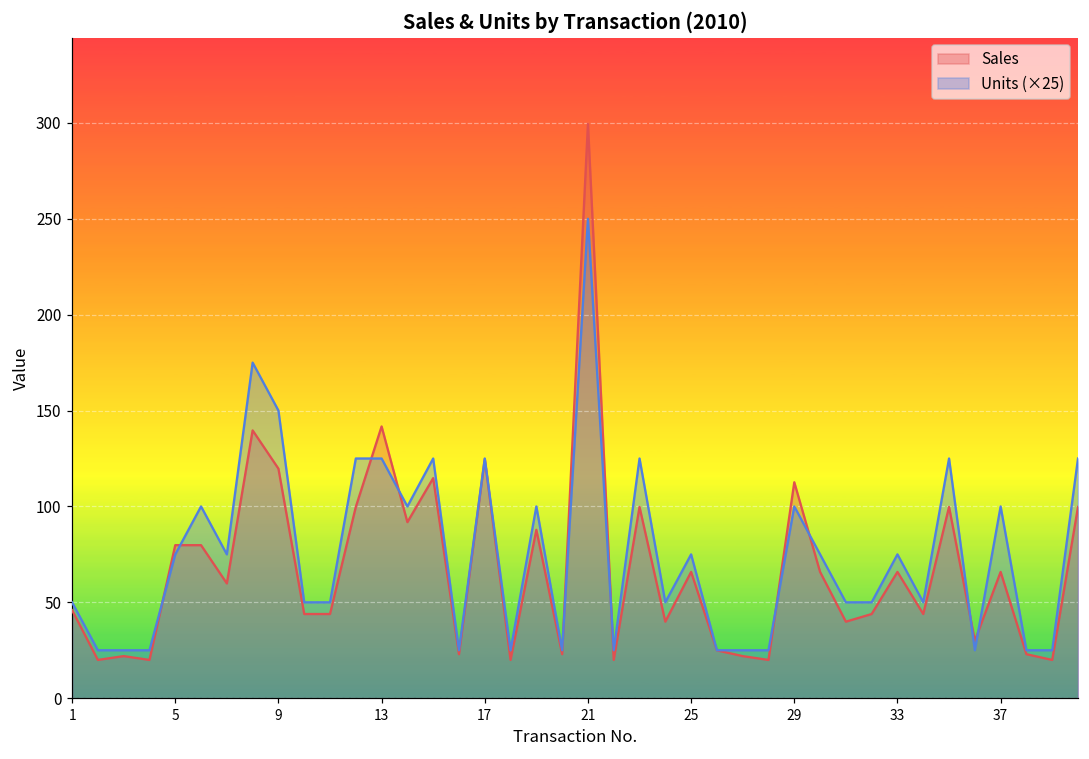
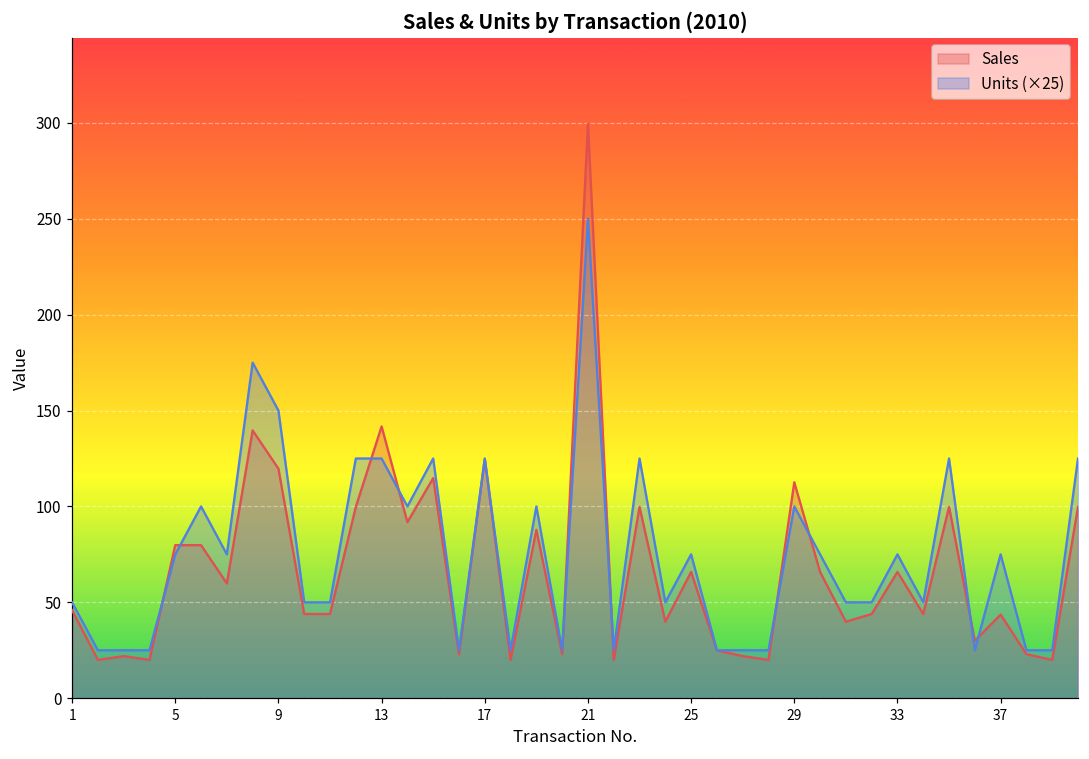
Sales, 37: 66 -> 44
Units (×25), 37: 100 -> 75
